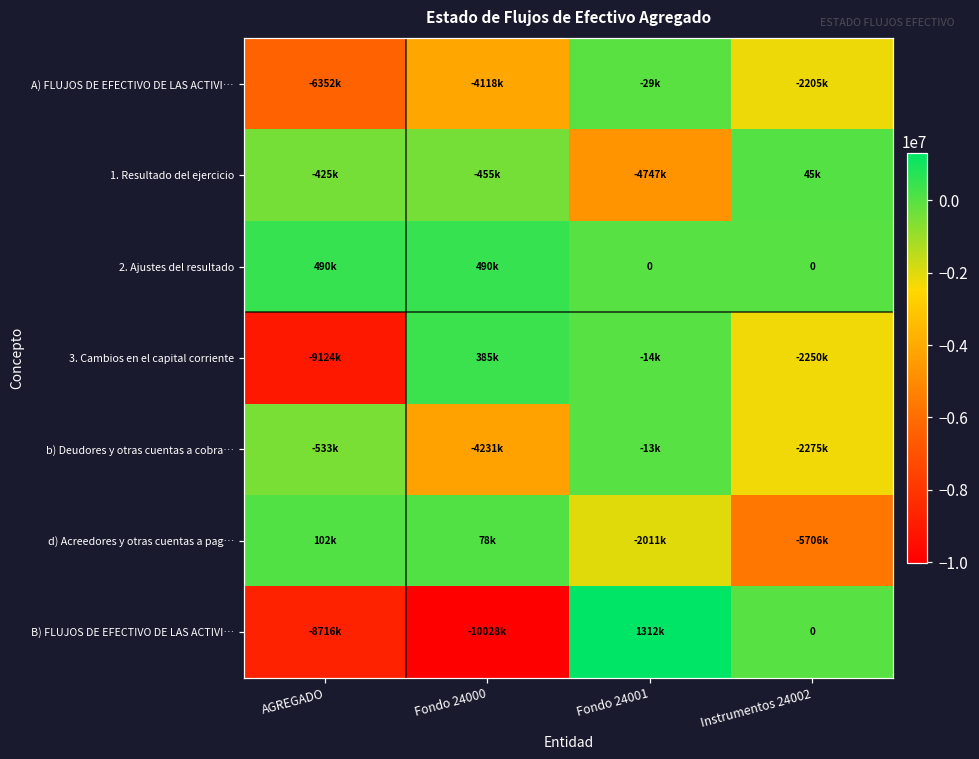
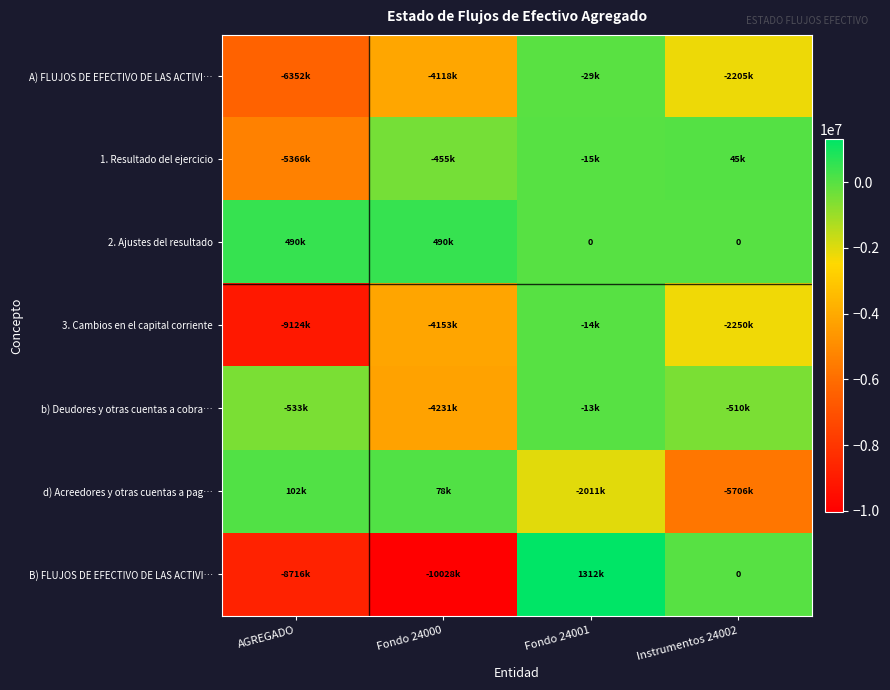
1. Resultado del ejercicio, AGREGADO: -425k -> -5366k
1. Resultado del ejercicio, Fondo 24001: -4747k -> -15k
3. Cambios en el capital corriente, Fondo 24000: 385k -> -4153k
b) Deudores y otras cuentas a cobra…, Instrumentos 24002: -2275k -> -510k
